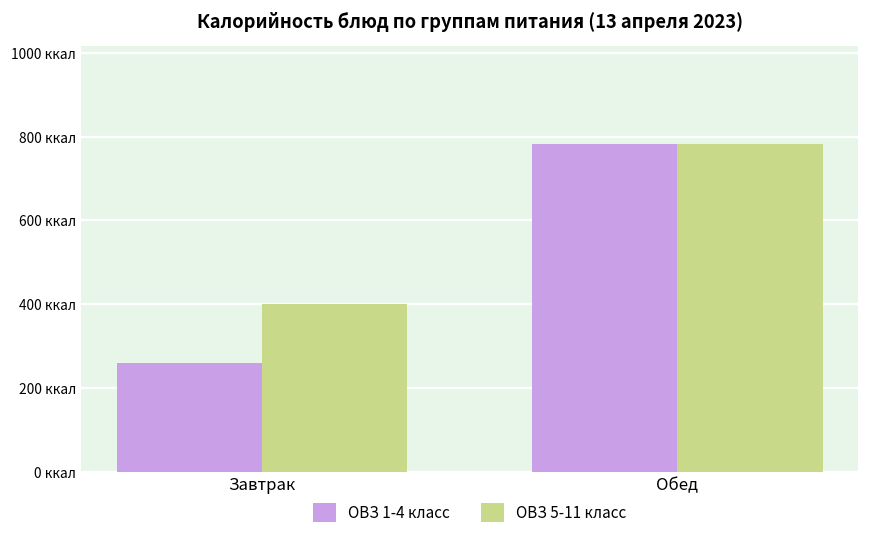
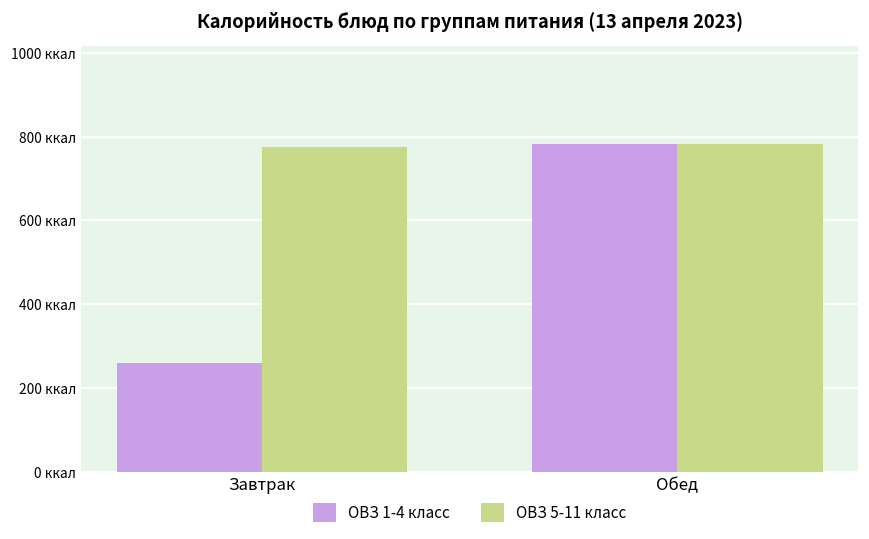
ОВЗ 5-11 класс, Завтрак: 400 ккал -> 780 ккал
